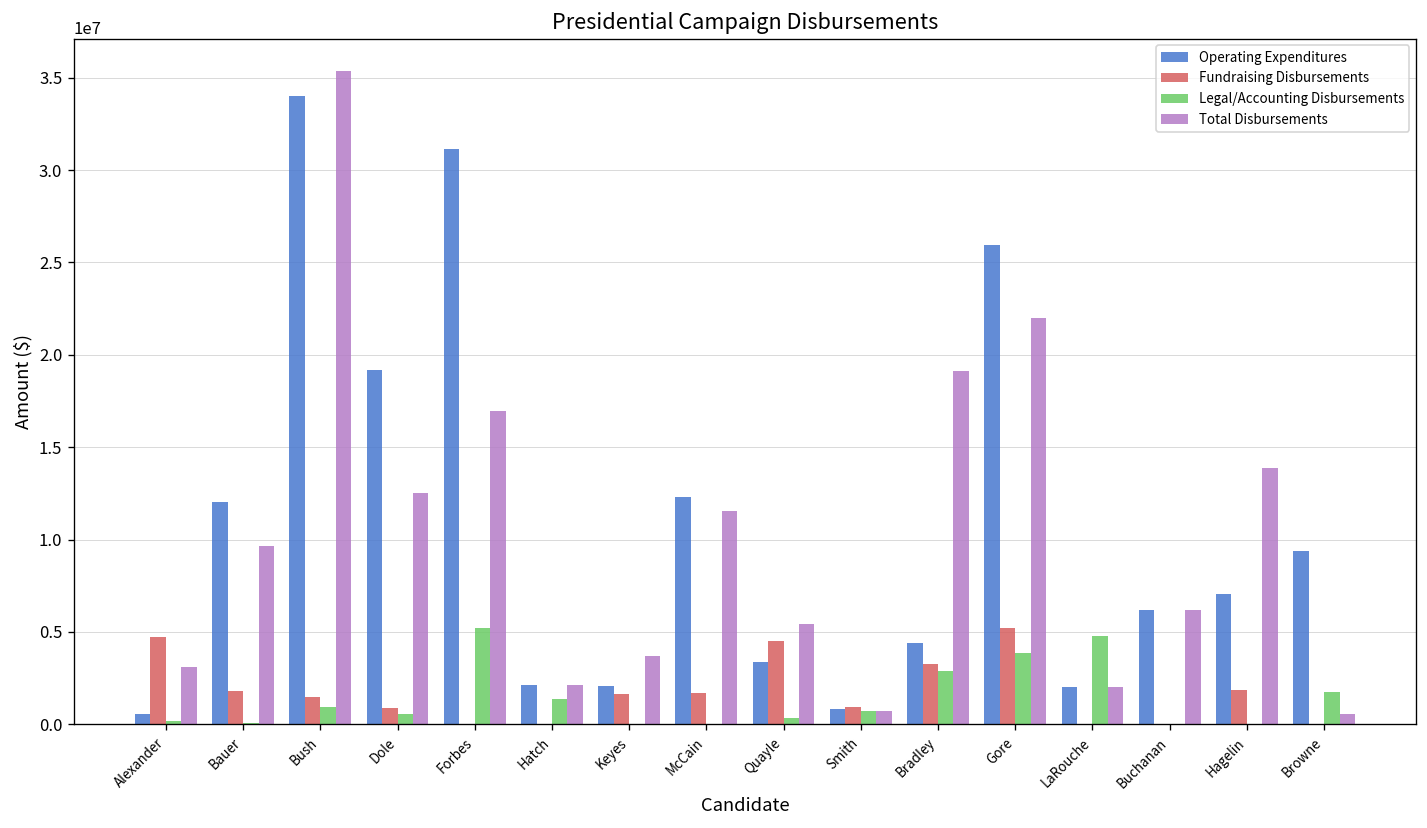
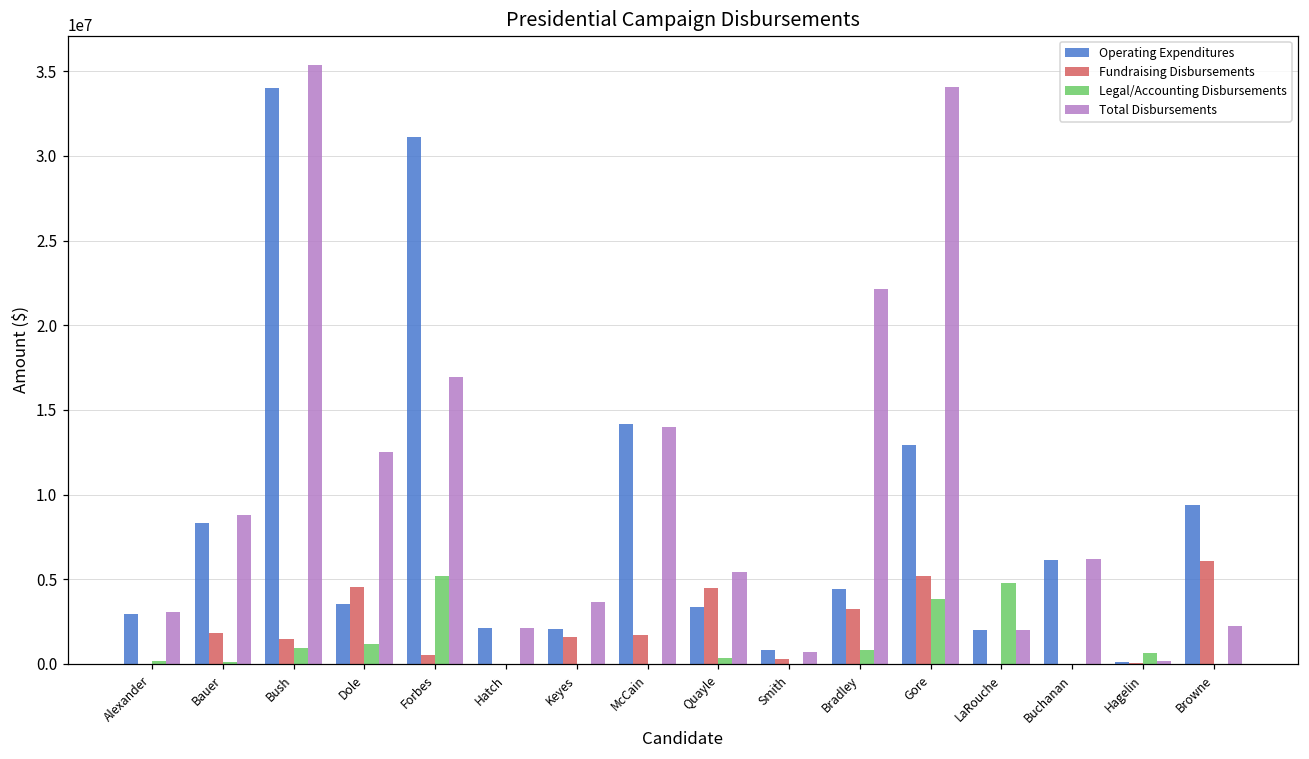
Operating Expenditures, Alexander: 500000 -> 2900000
Fundraising Disbursements, Alexander: 4700000 -> 0
Operating Expenditures, Bauer: 12000000 -> 8300000
Total Disbursements, Bauer: 9600000 -> 8800000
Operating Expenditures, Dole: 19200000 -> 3500000
Fundraising Disbursements, Dole: 900000 -> 4500000
Legal/Accounting Disbursements, Dole: 600000 -> 1200000
Fundraising Disbursements, Forbes: 0 -> 600000
Legal/Accounting Disbursements, Hatch: 1300000 -> 0
Operating Expenditures, McCain: 12300000 -> 14200000
Total Disbursements, McCain: 11500000 -> 14000000
Fundraising Disbursements, Smith: 900000 -> 300000
Legal/Accounting Disbursements, Smith: 700000 -> 0
Legal/Accounting Disbursements, Bradley: 2900000 -> 800000
Total Disbursements, Bradley: 19100000 -> 22100000
Operating Expenditures, Gore: 25900000 -> 12900000
Total Disbursements, Gore: 22000000 -> 34100000
Operating Expenditures, Hagelin: 7100000 -> 100000
Fundraising Disbursements, Hagelin: 1900000 -> 100000
Legal/Accounting Disbursements, Hagelin: 0 -> 600000
Total Disbursements, Hagelin: 13900000 -> 200000
Fundraising Disbursements, Browne: 0 -> 6100000
Legal/Accounting Disbursements, Browne: 1700000 -> 0
Total Disbursements, Browne: 500000 -> 2300000
